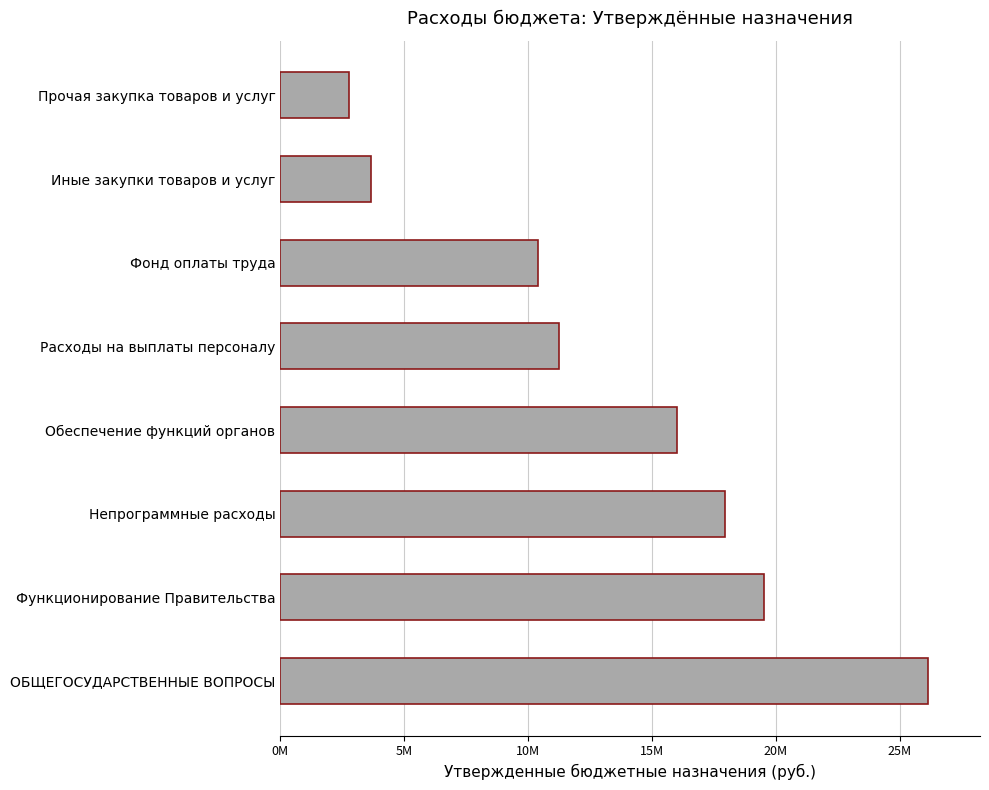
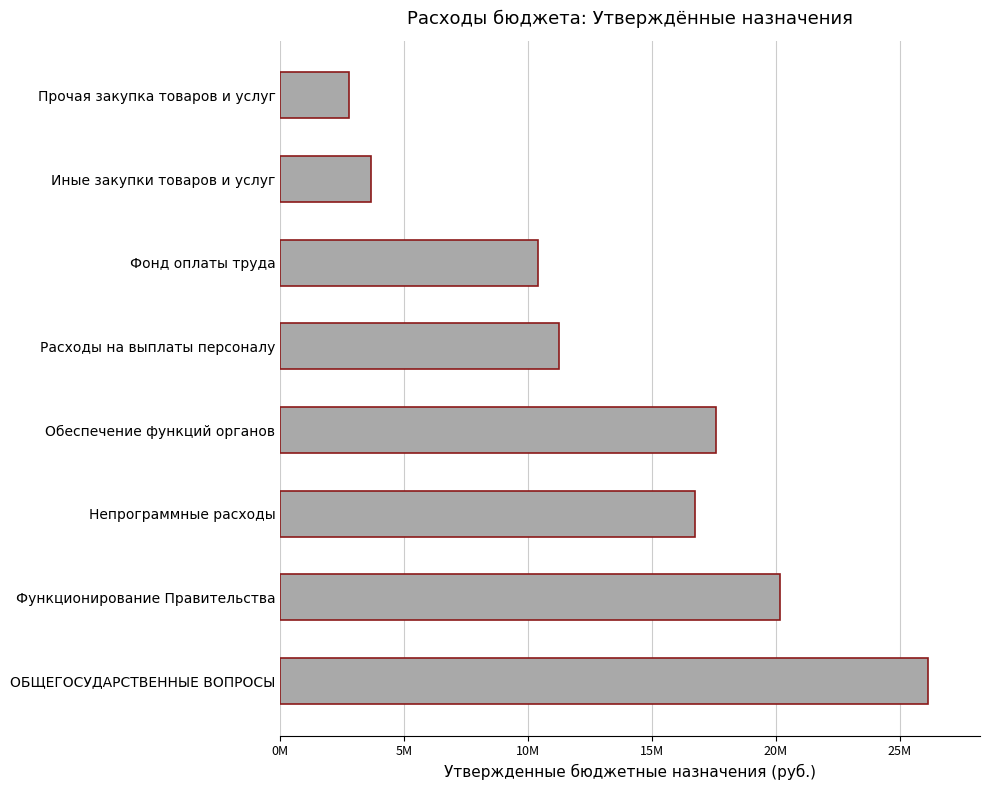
Обеспечение функций органов: 16000000 -> 17600000
Непрограммные расходы: 18000000 -> 16700000
Функционирование Правительства: 19500000 -> 20200000
